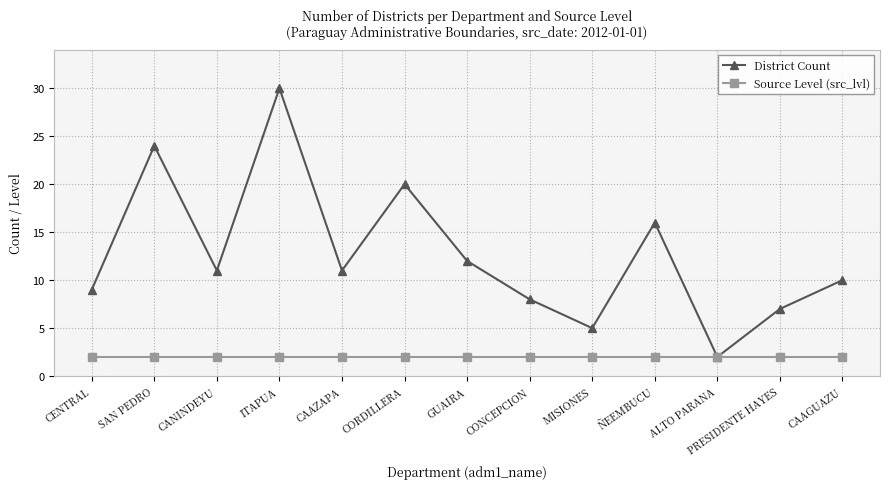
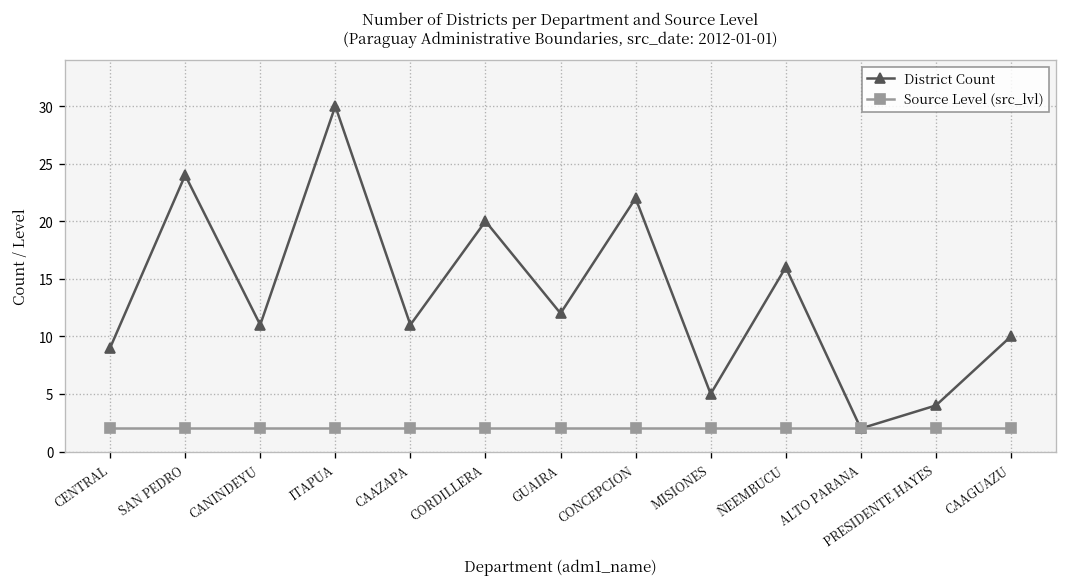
District Count, CONCEPCION: 8 -> 22
District Count, PRESIDENTE HAYES: 7 -> 4
